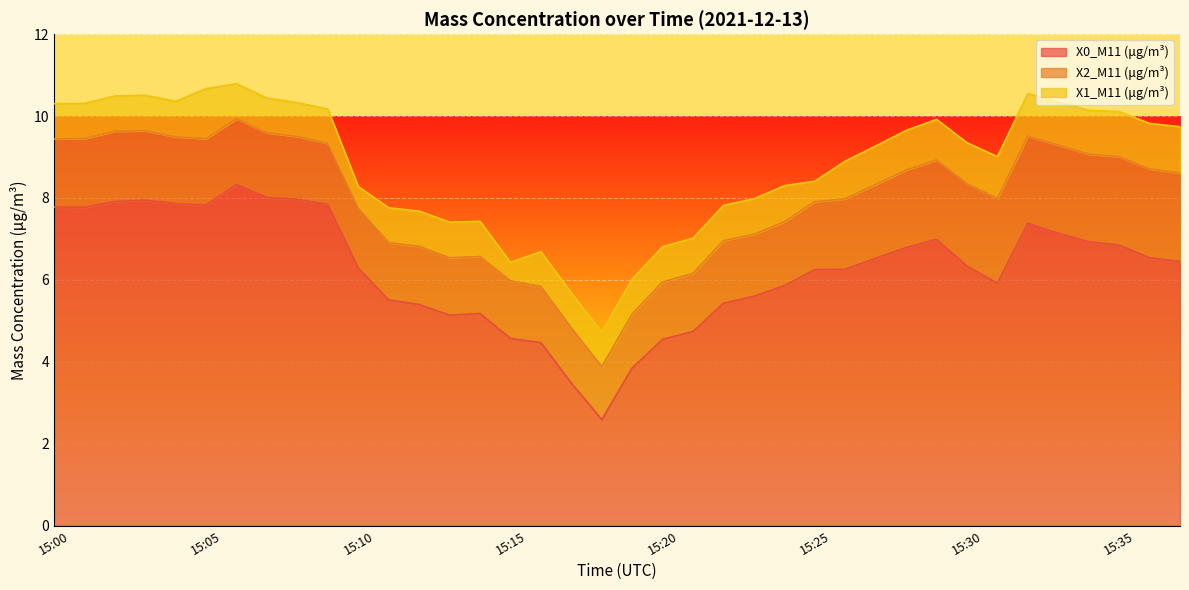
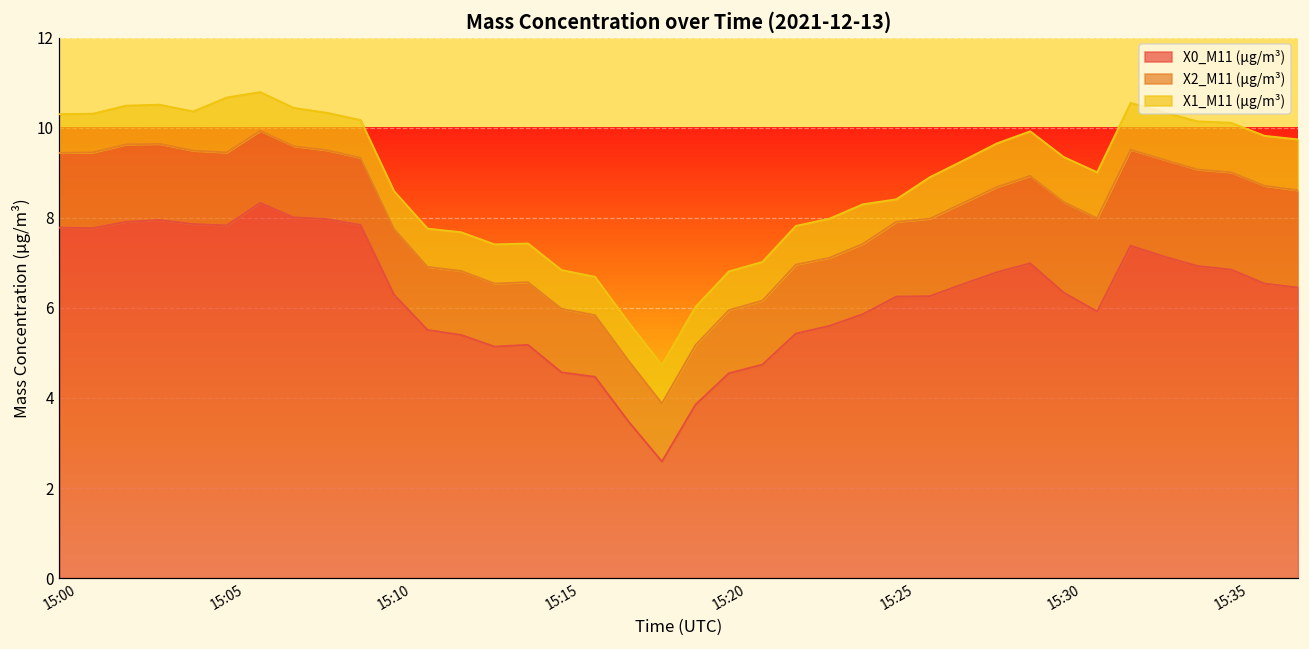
X1_M11 (μg/m³), 15:10: 0.5 -> 0.8
X1_M11 (μg/m³), 15:15: 0.5 -> 0.9
